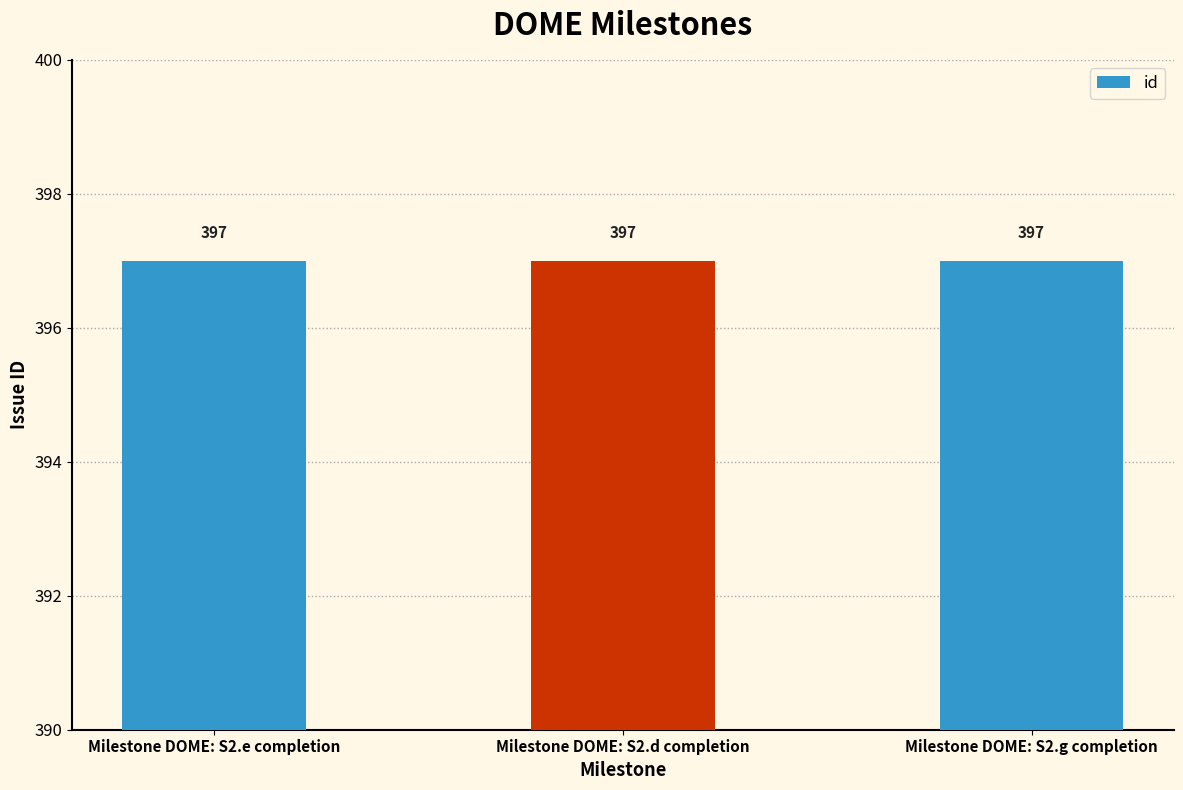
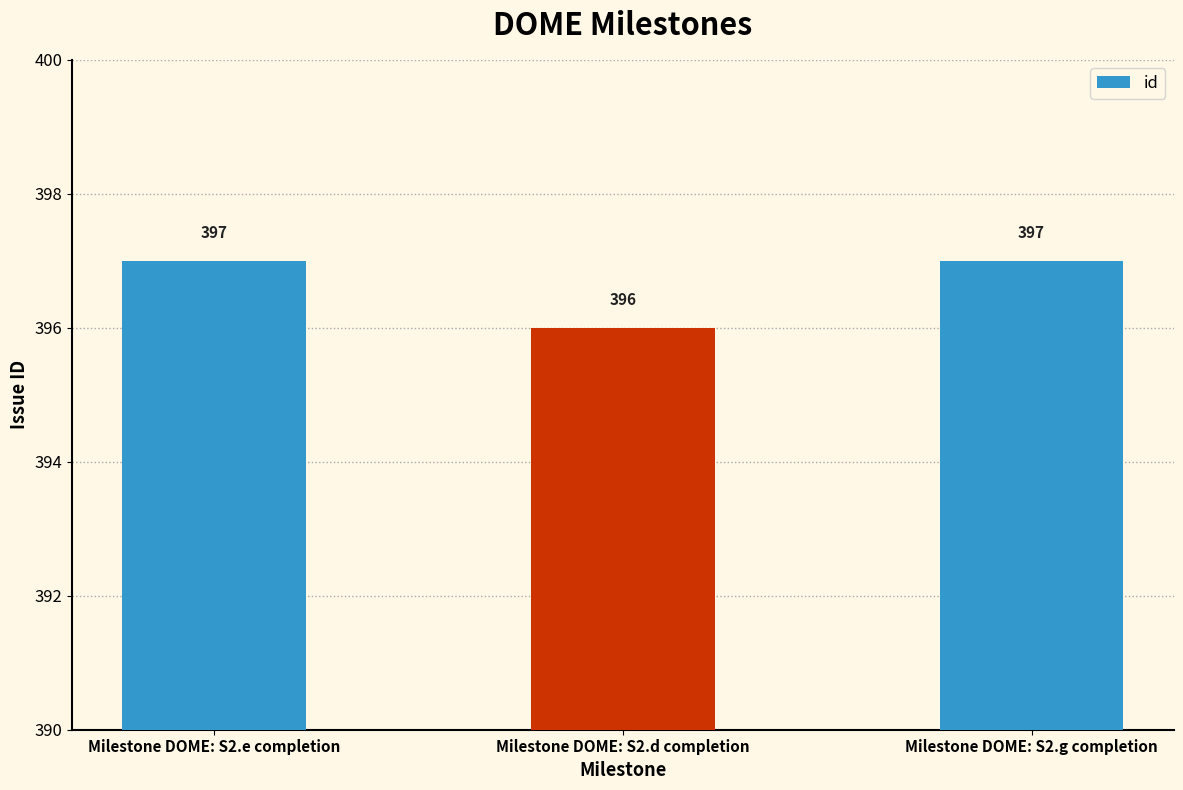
Milestone DOME: S2.d completion: 397 -> 396
